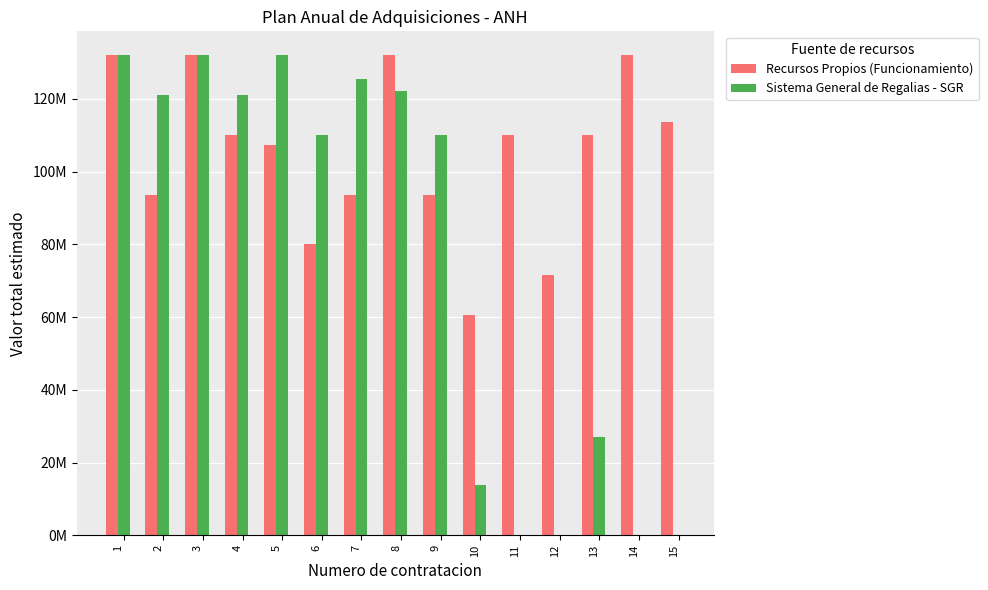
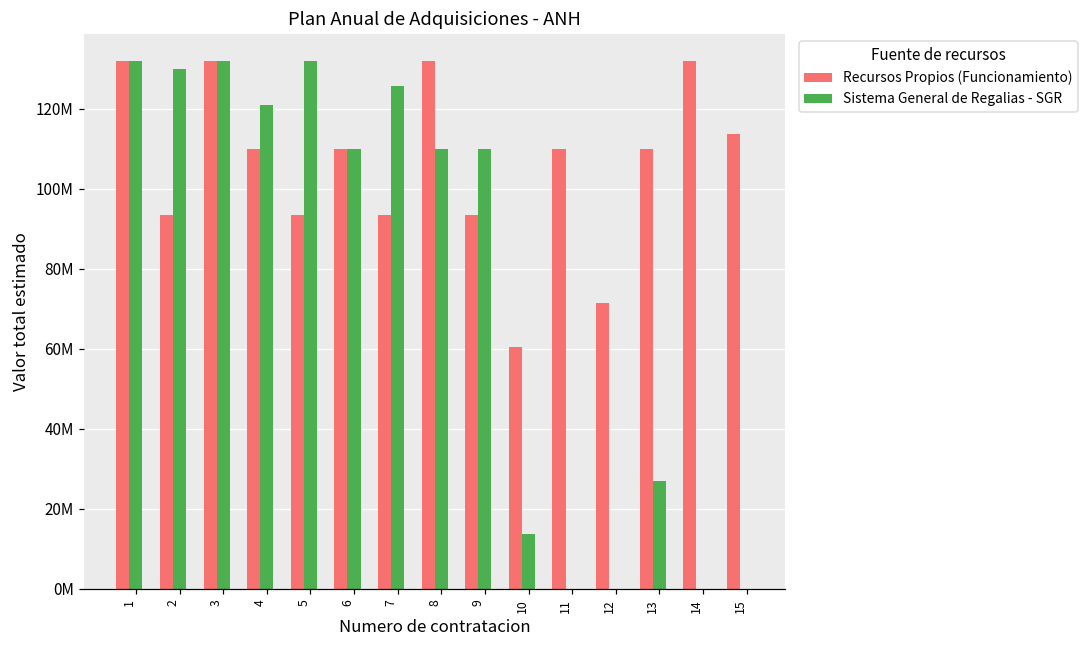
Sistema General de Regalias - SGR, 2: 121000000 -> 130000000
Recursos Propios (Funcionamiento), 5: 107000000 -> 94000000
Recursos Propios (Funcionamiento), 6: 80000000 -> 110000000
Sistema General de Regalias - SGR, 8: 122000000 -> 110000000
